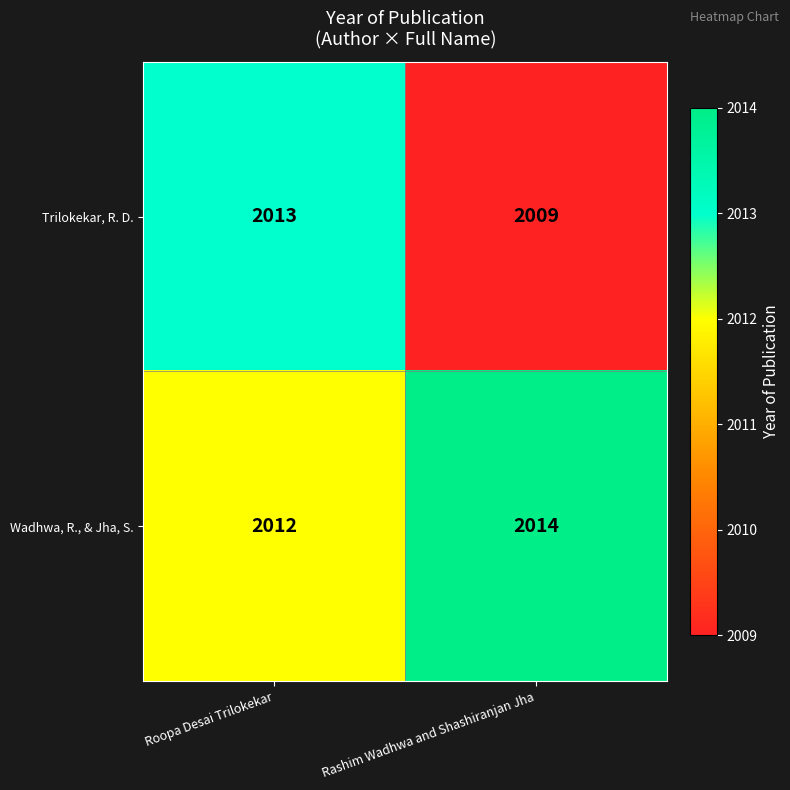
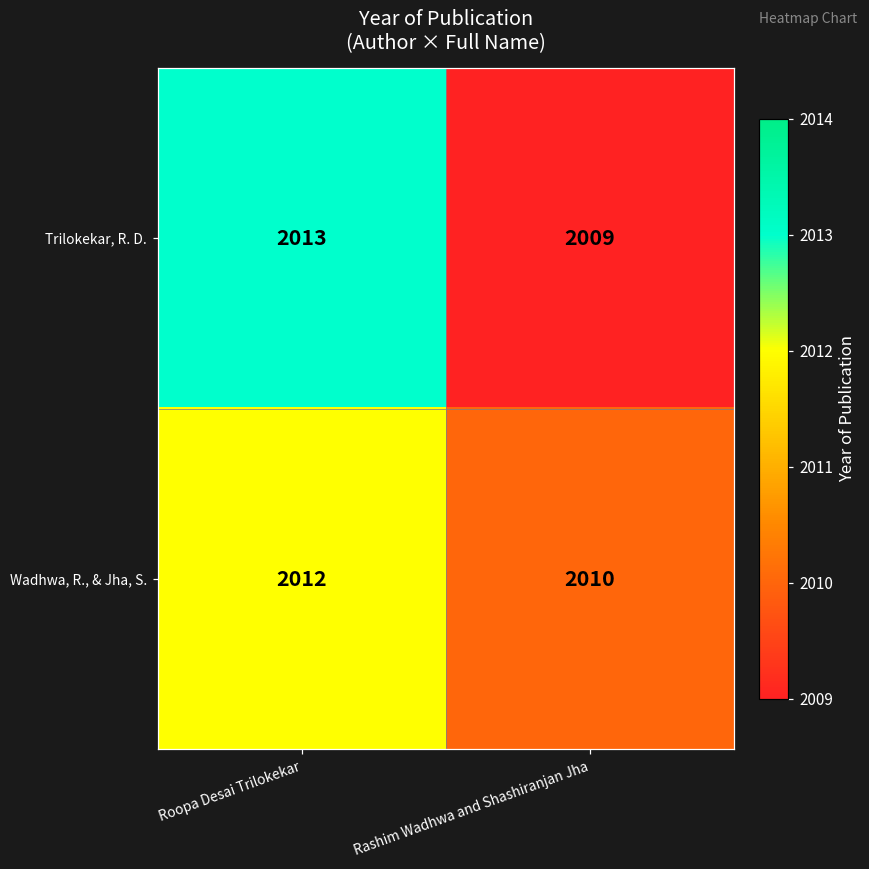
Wadhwa, R., & Jha, S., Rashim Wadhwa and Shashiranjan Jha: 2014 -> 2010
